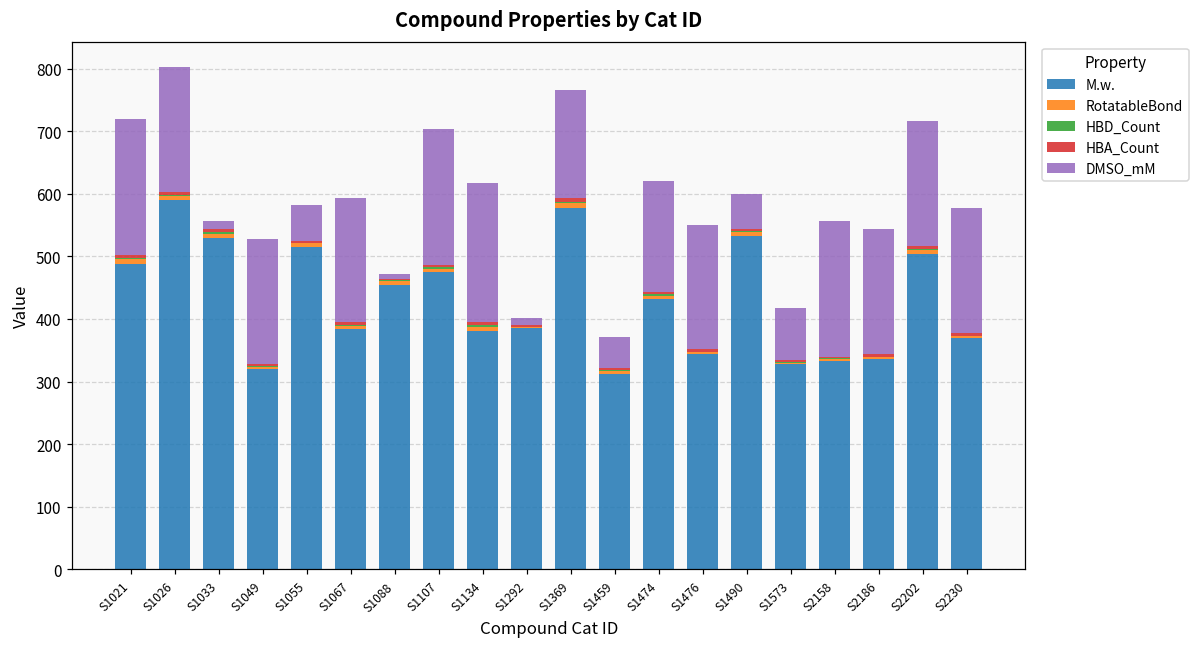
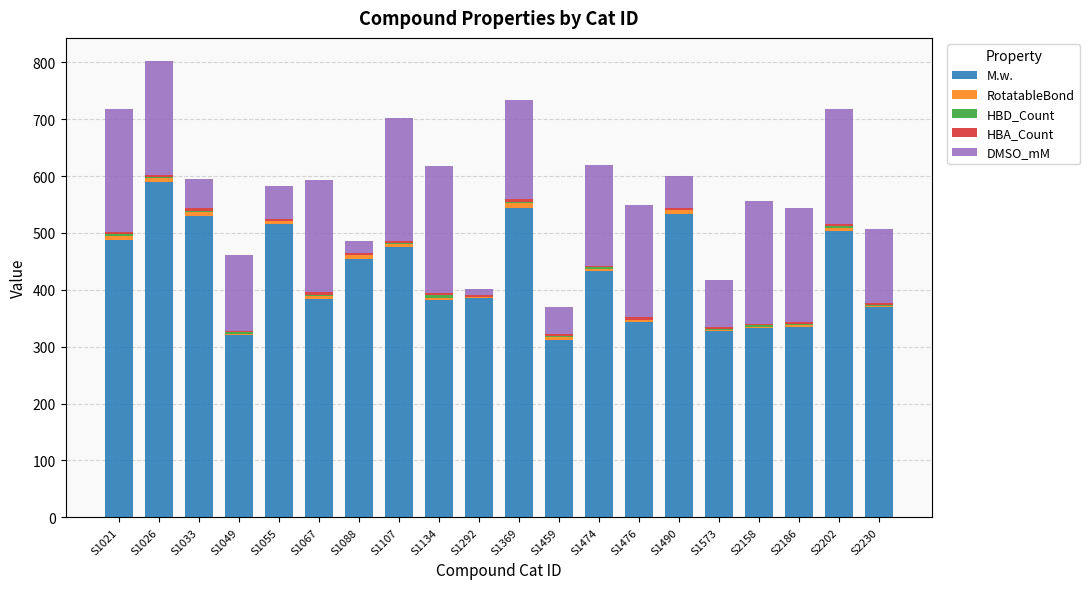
DMSO_mM, S1033: 10 -> 50
DMSO_mM, S1049: 200 -> 130
DMSO_mM, S1088: 10 -> 20
M.w., S1369: 580 -> 540
DMSO_mM, S2230: 200 -> 130
